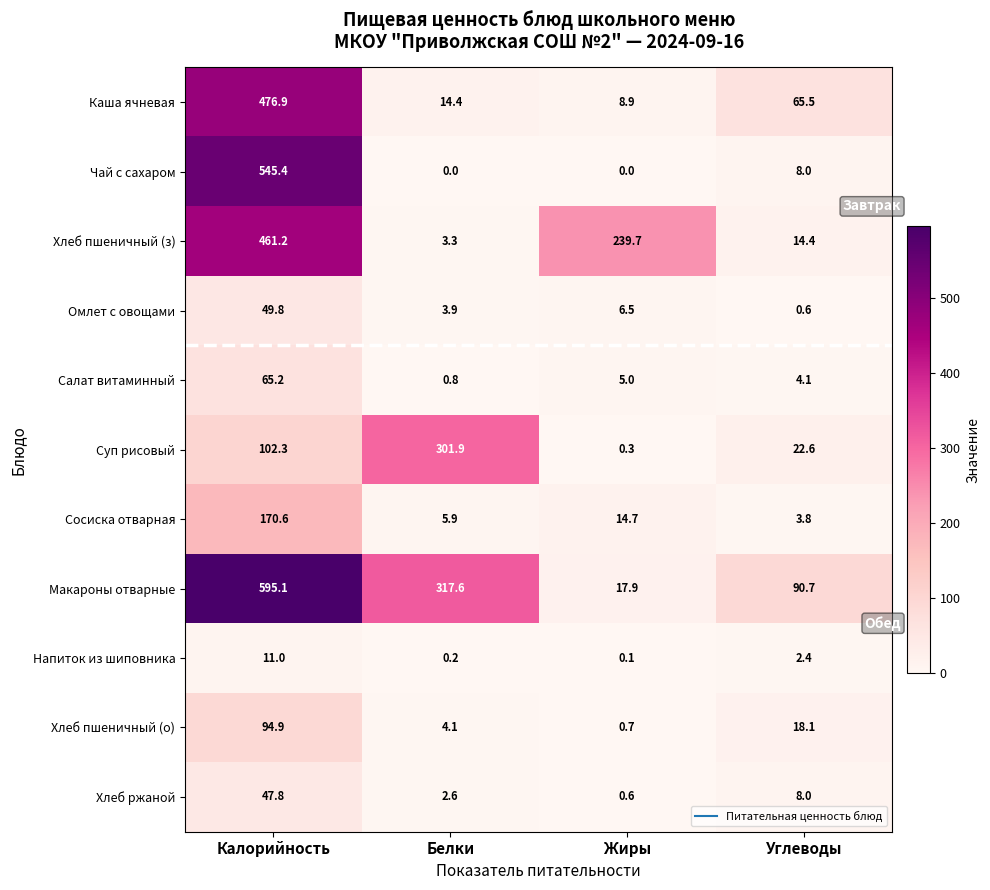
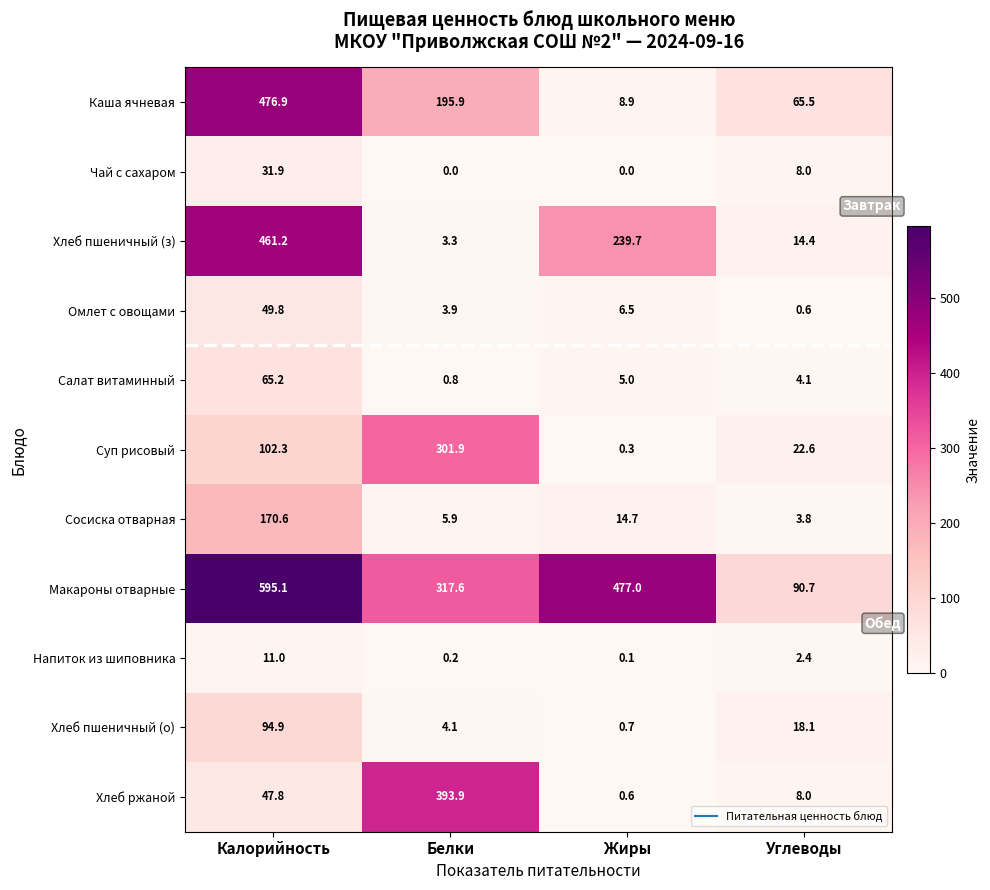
Каша ячневая, Белки: 14.4 -> 195.9
Чай с сахаром, Калорийность: 545.4 -> 31.9
Макароны отварные, Жиры: 17.9 -> 477.0
Хлеб ржаной, Белки: 2.6 -> 393.9
